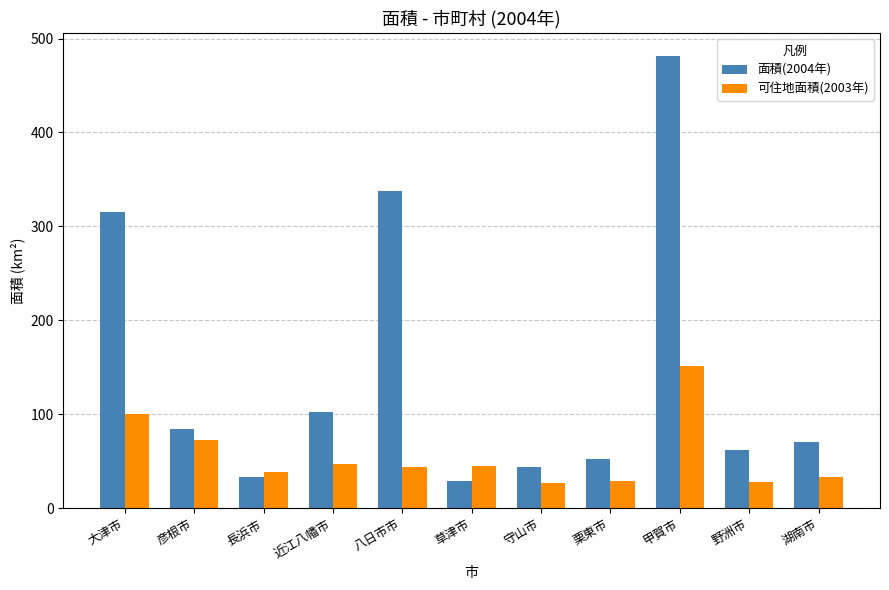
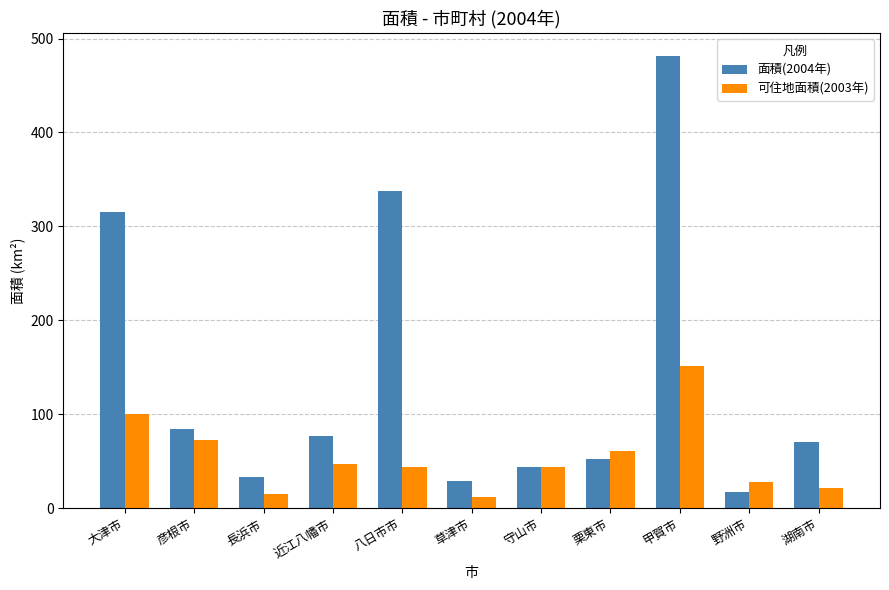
可住地面積(2003年), 長浜市: 40 -> 20
面積(2004年), 近江八幡市: 100 -> 80
可住地面積(2003年), 草津市: 50 -> 10
可住地面積(2003年), 守山市: 30 -> 40
可住地面積(2003年), 栗東市: 30 -> 60
面積(2004年), 野洲市: 60 -> 20
可住地面積(2003年), 湖南市: 30 -> 20
